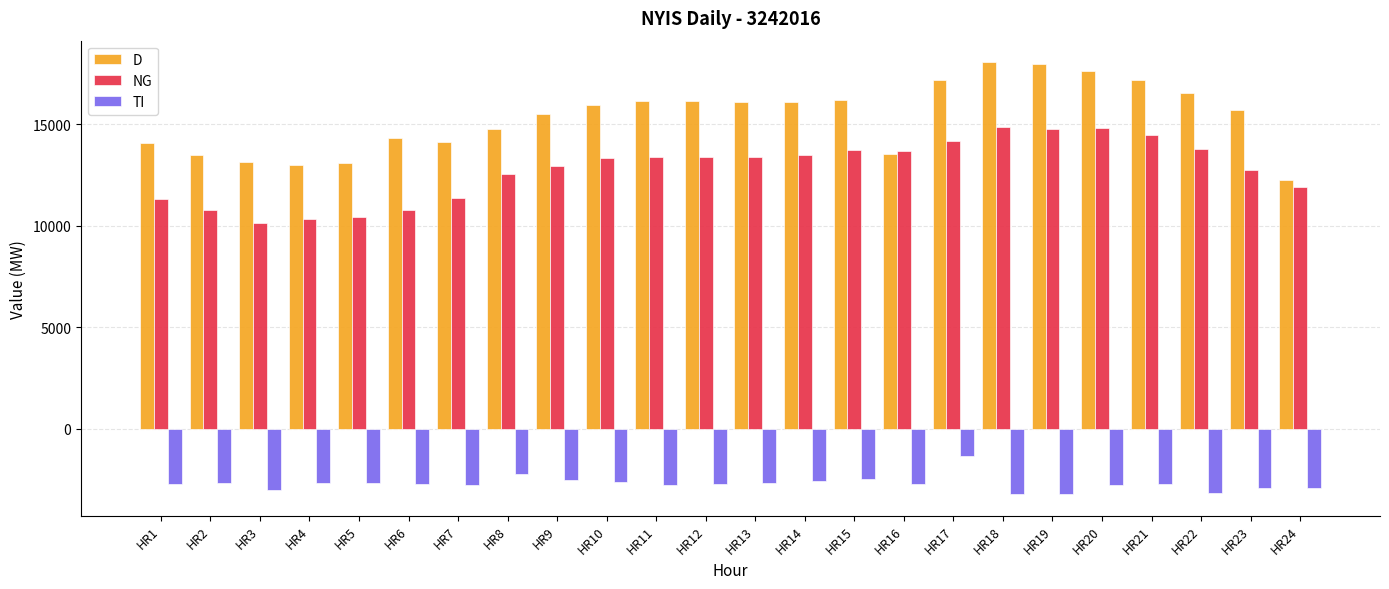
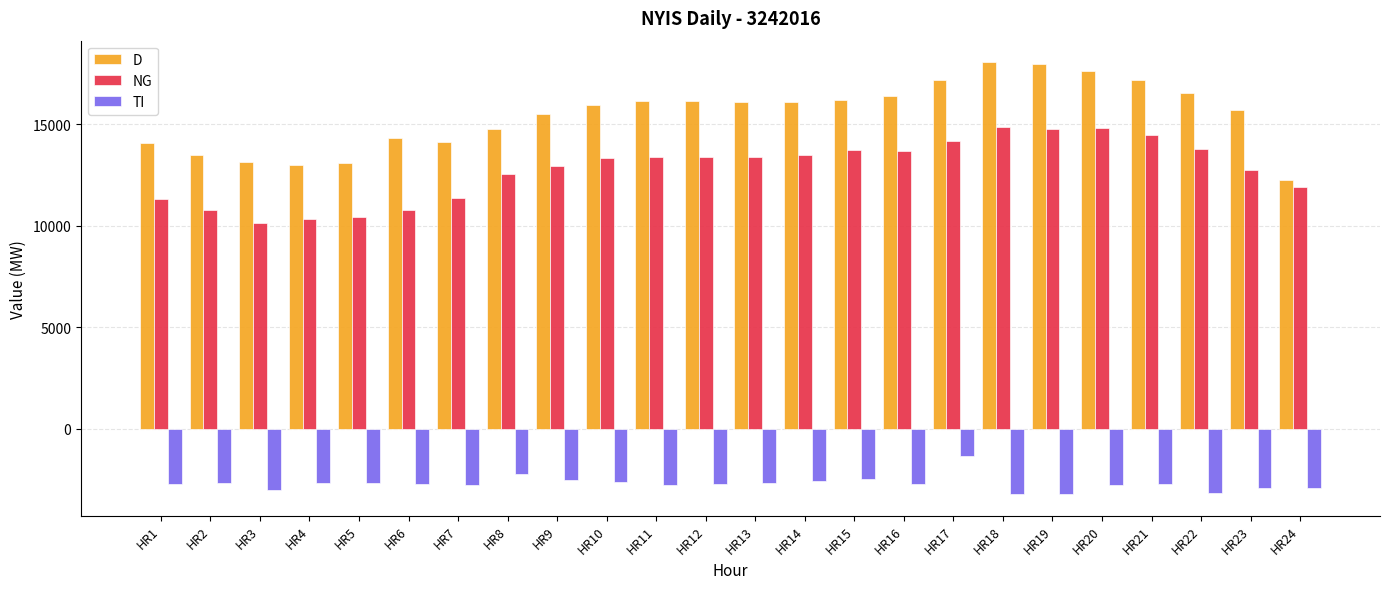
D, HR16: 13500 -> 16400
